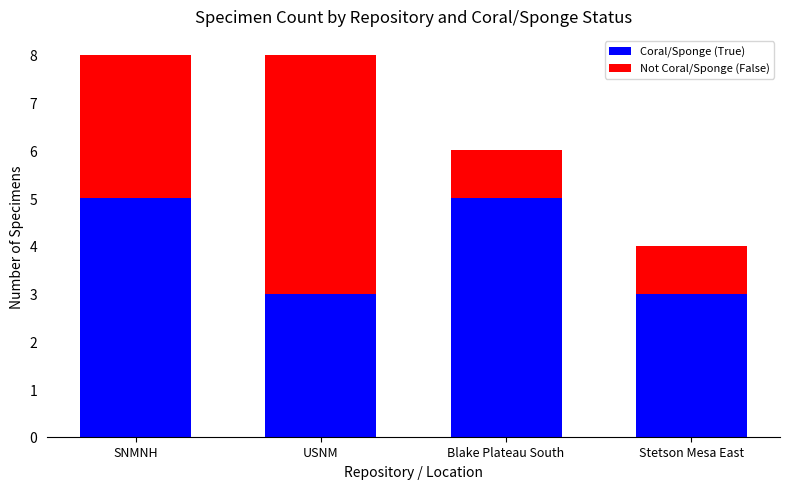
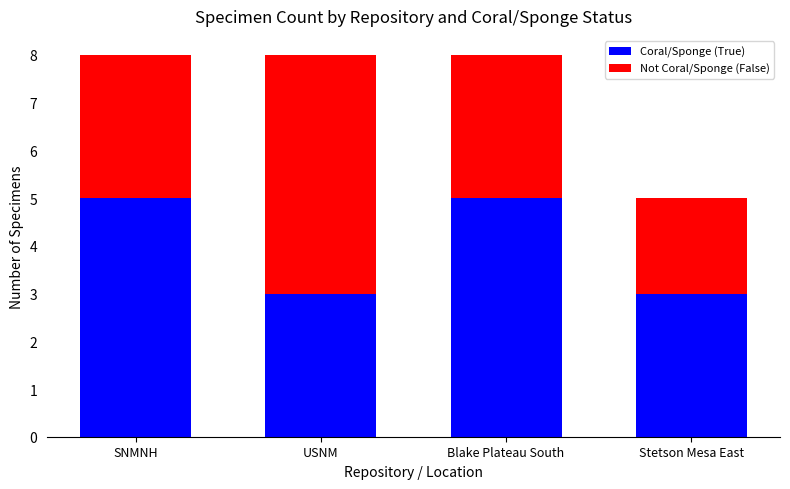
Not Coral/Sponge (False), Blake Plateau South: 1 -> 3
Not Coral/Sponge (False), Stetson Mesa East: 1 -> 2
